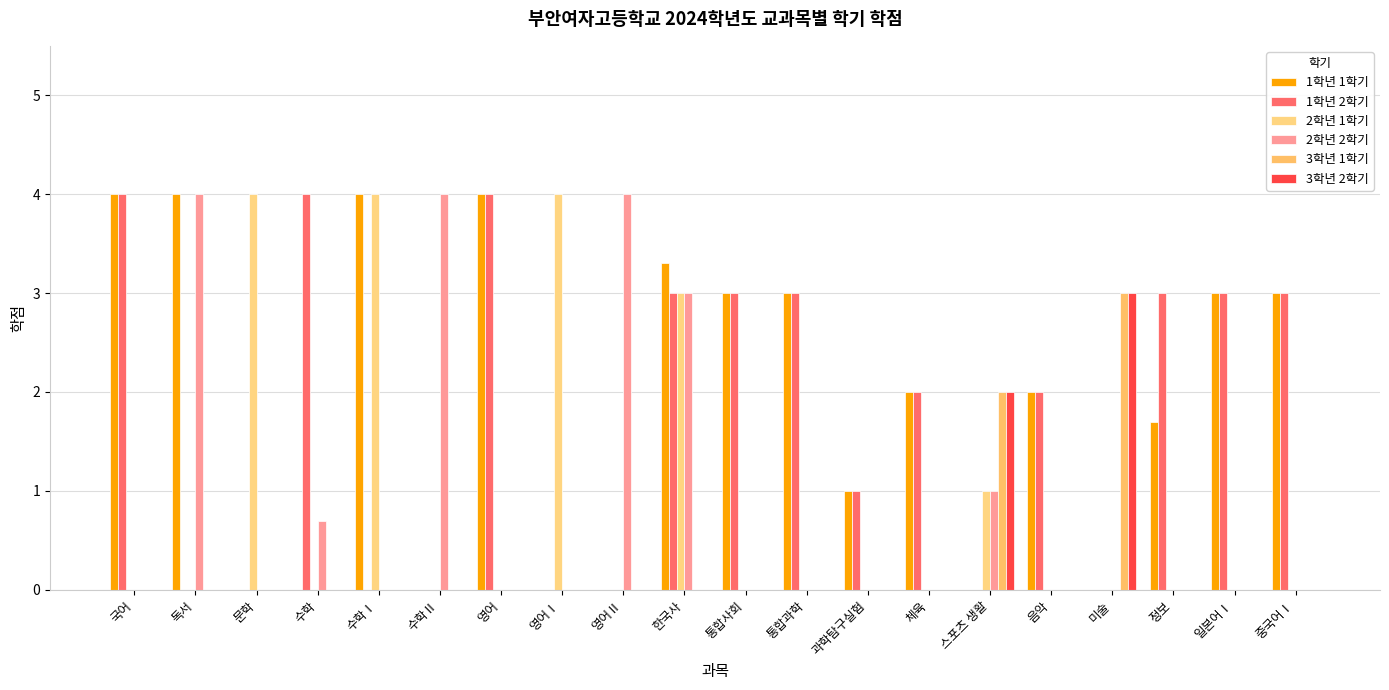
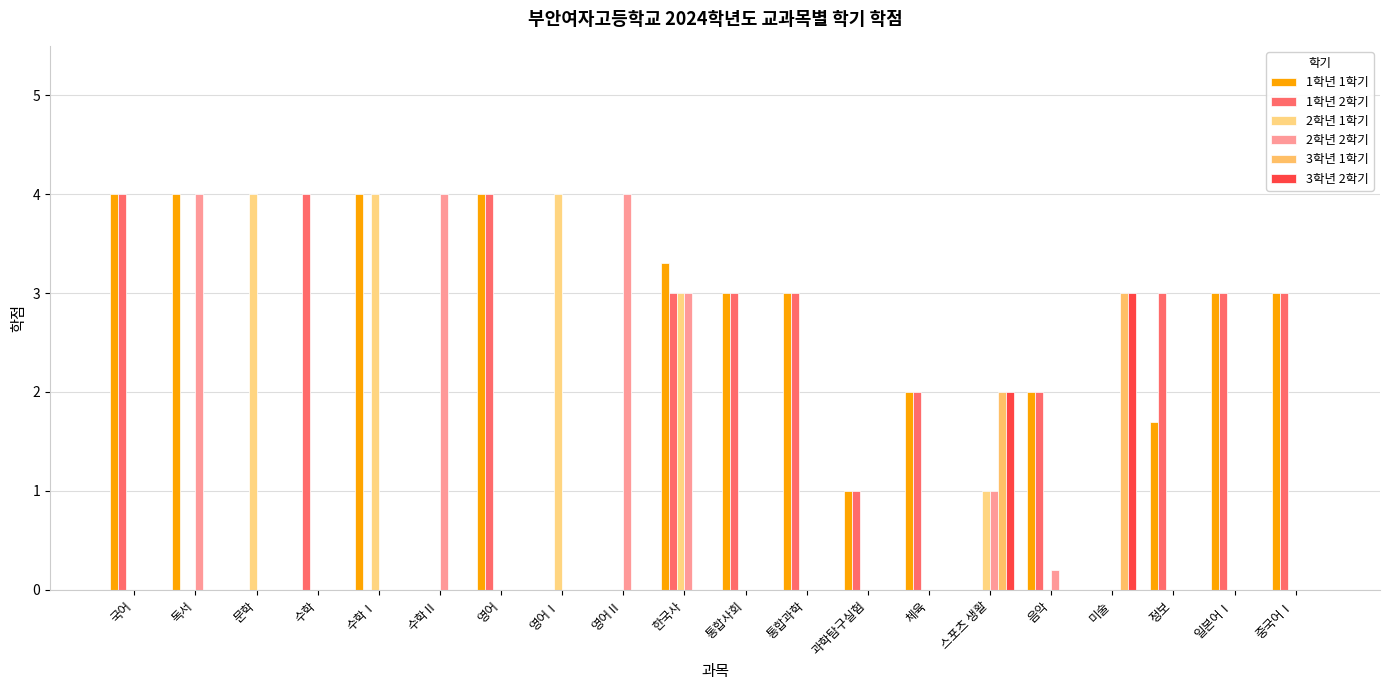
2학년 2학기, 수학: 0.7 -> 0.0
2학년 2학기, 음악: 0.0 -> 0.2
